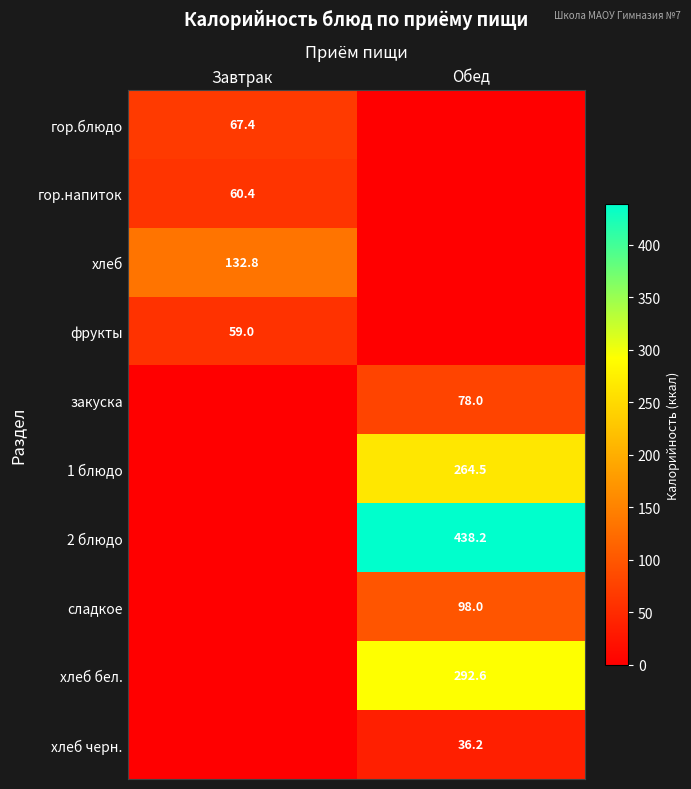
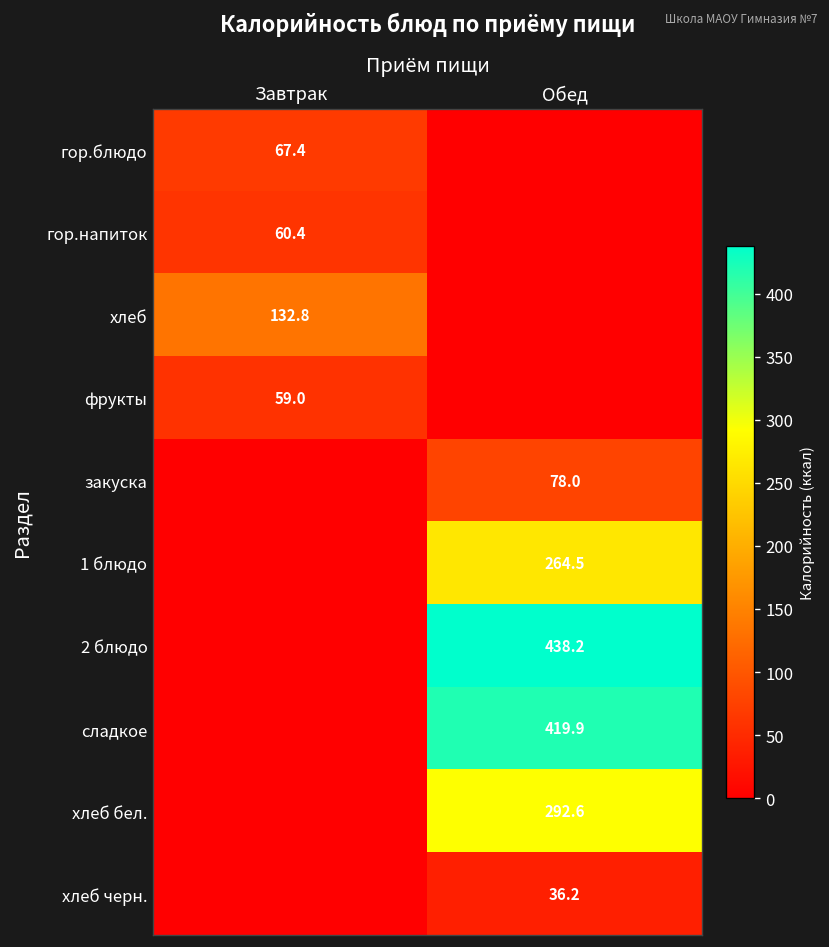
сладкое, Обед: 98.0 -> 419.9
